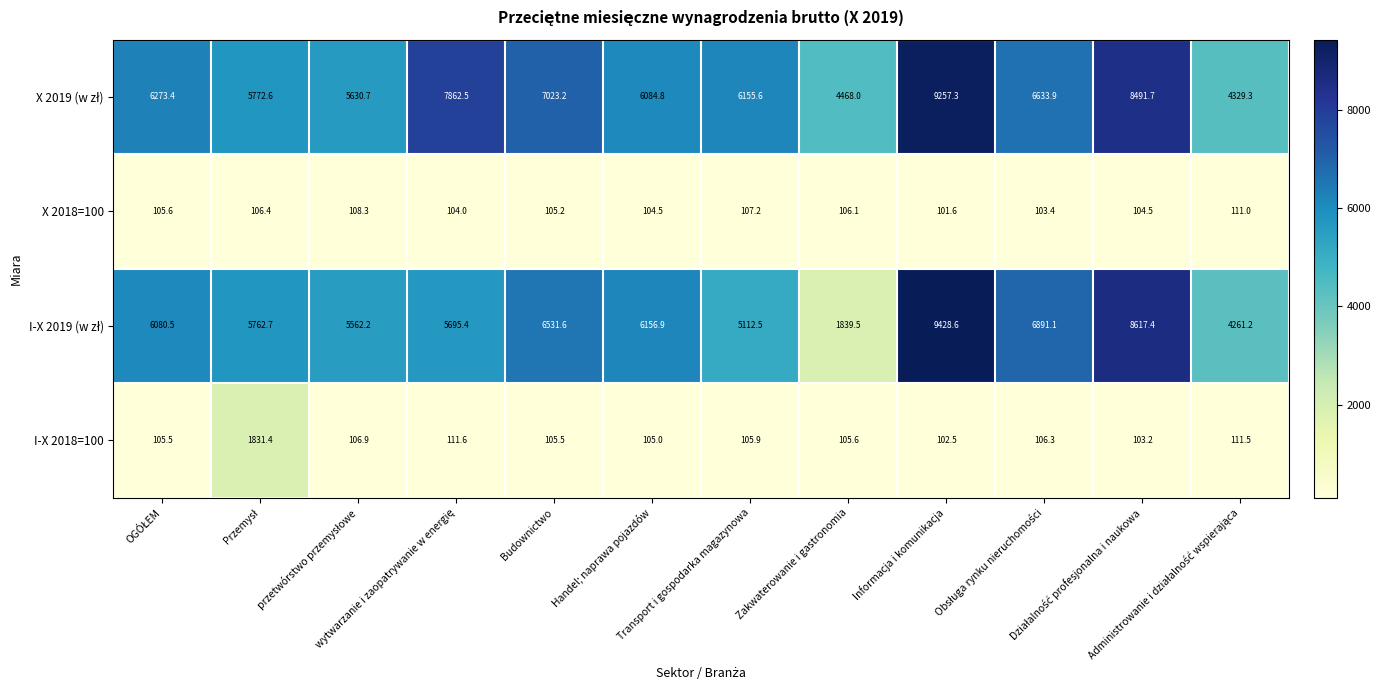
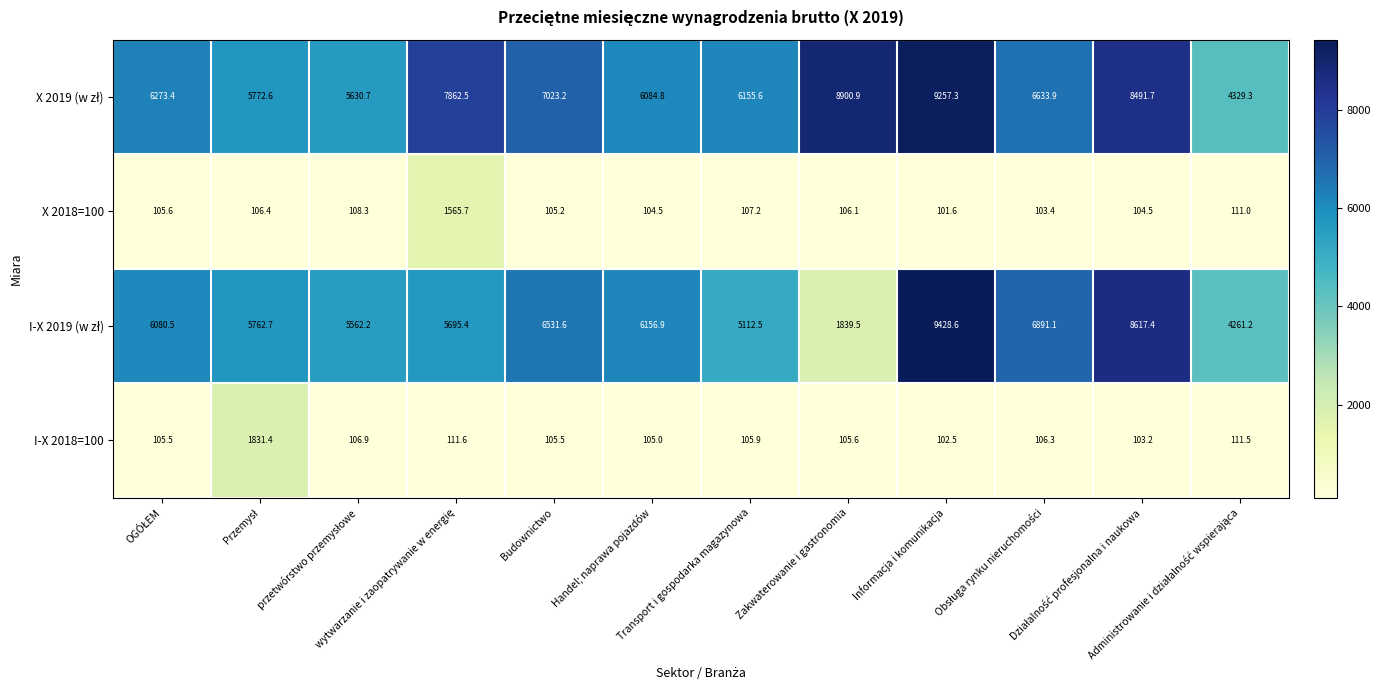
X 2019 (w zł), Zakwaterowanie i gastronomia: 4468.0 -> 8900.9
X 2018=100, wytwarzanie i zaopatrywanie w energię: 104.0 -> 1565.7
